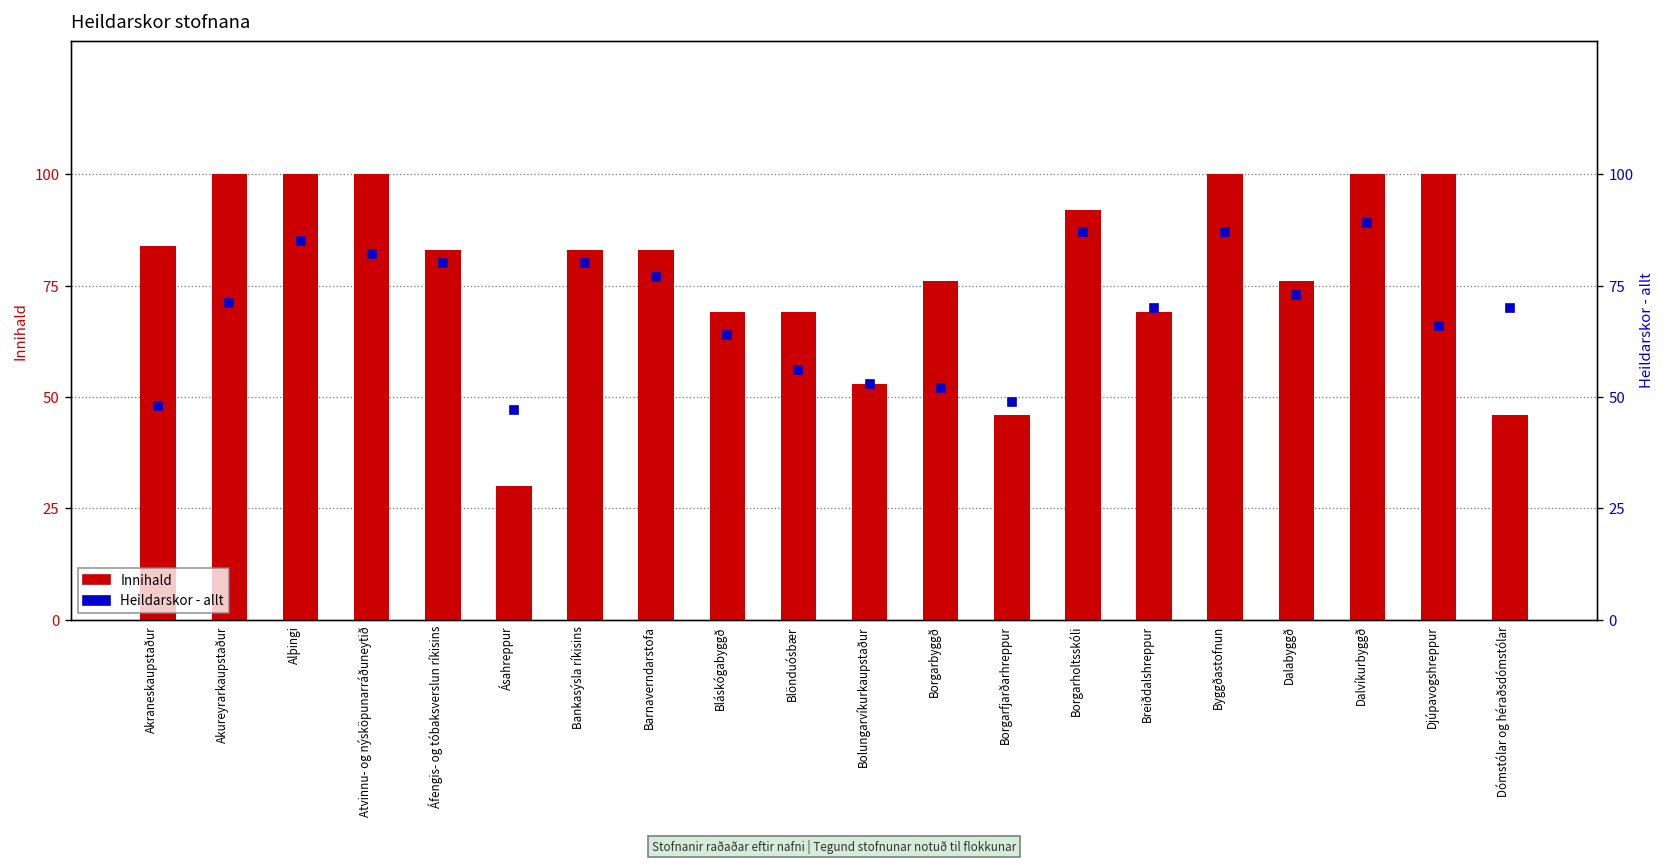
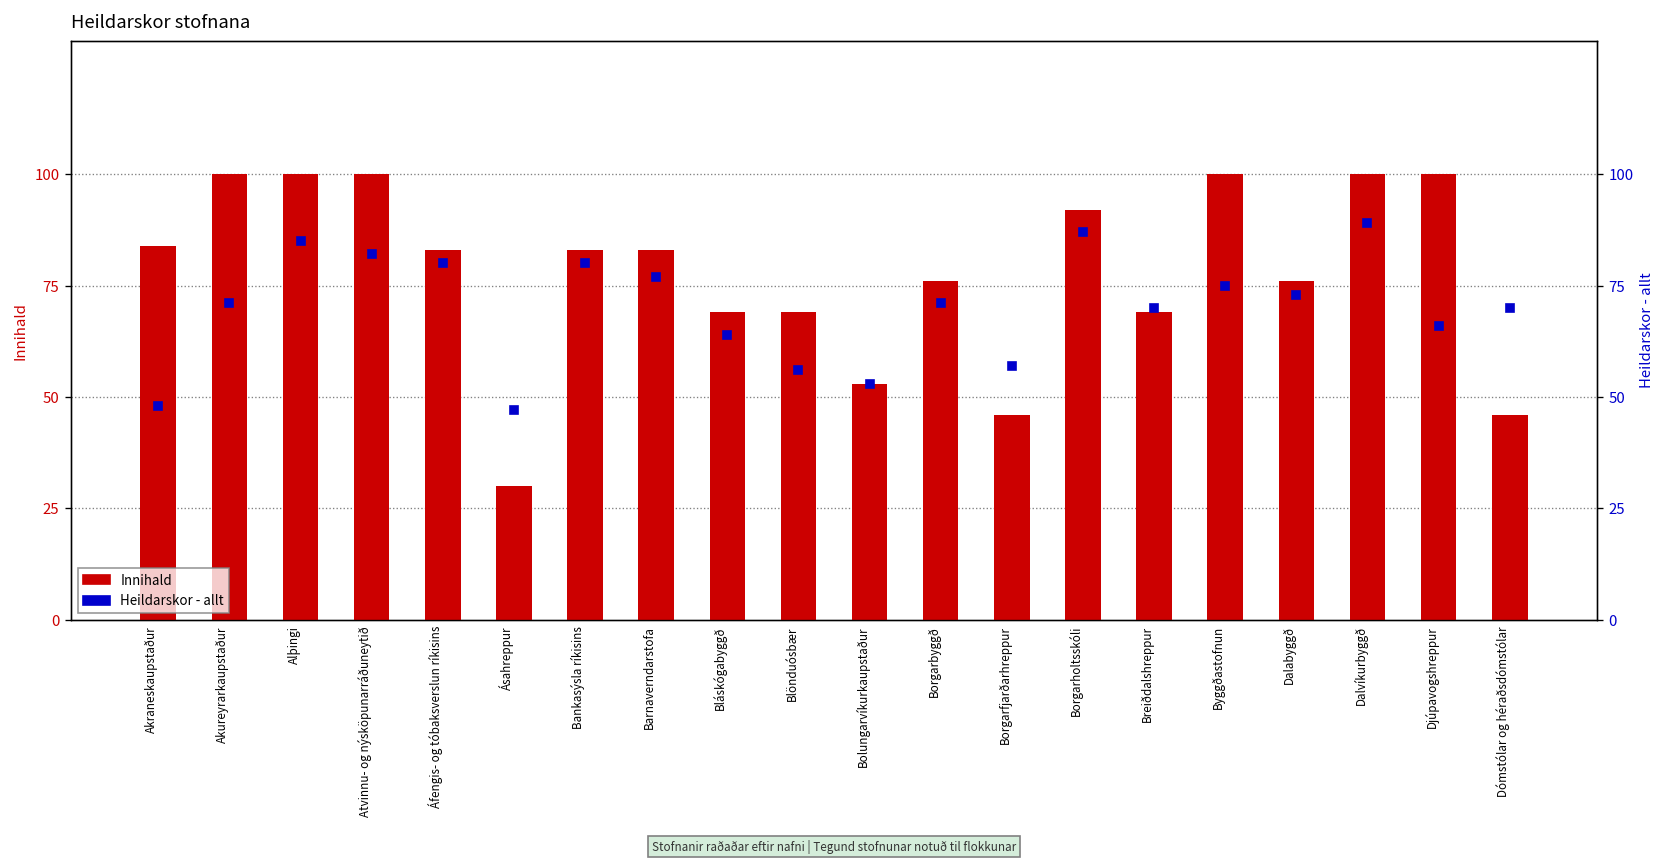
Heildarskor - allt, Borgarbyggð: 52 -> 71
Heildarskor - allt, Borgarfjarðarhreppur: 49 -> 57
Heildarskor - allt, Byggðastofnun: 87 -> 75
